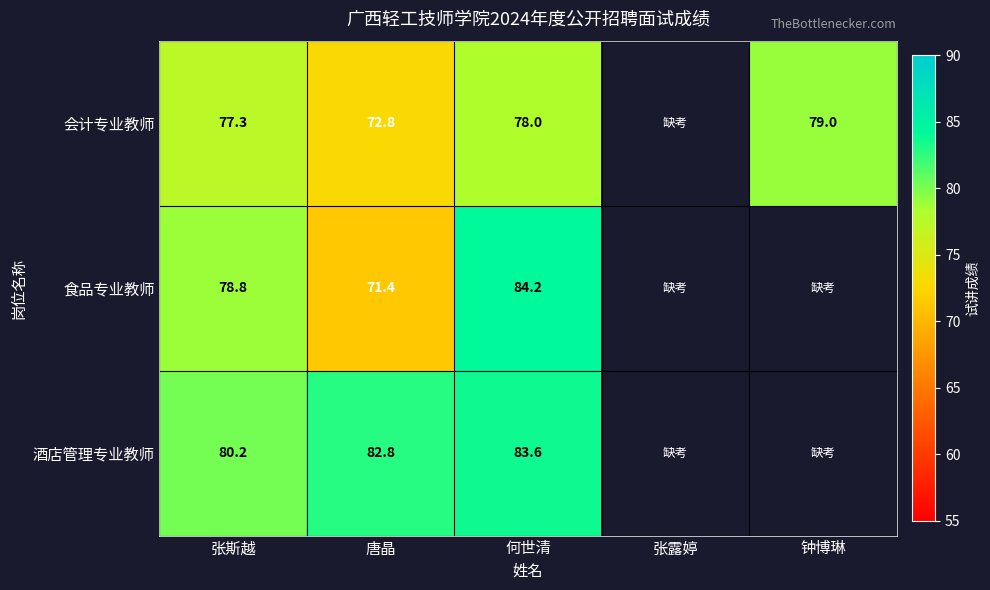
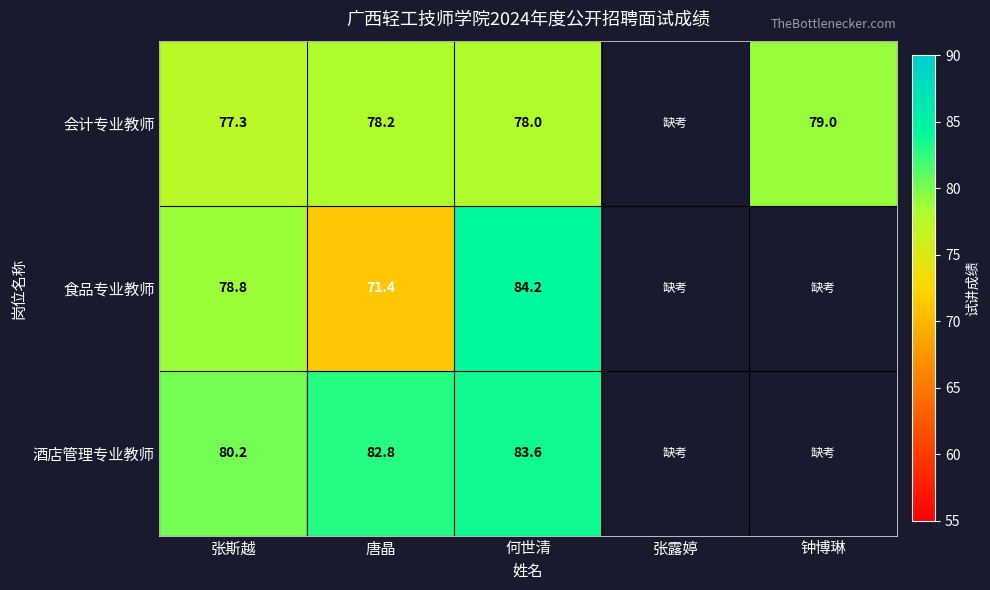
会计专业教师, 唐晶: 72.8 -> 78.2
